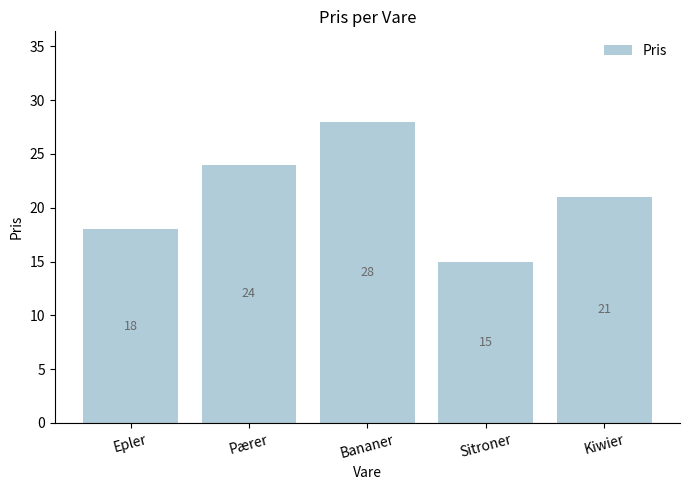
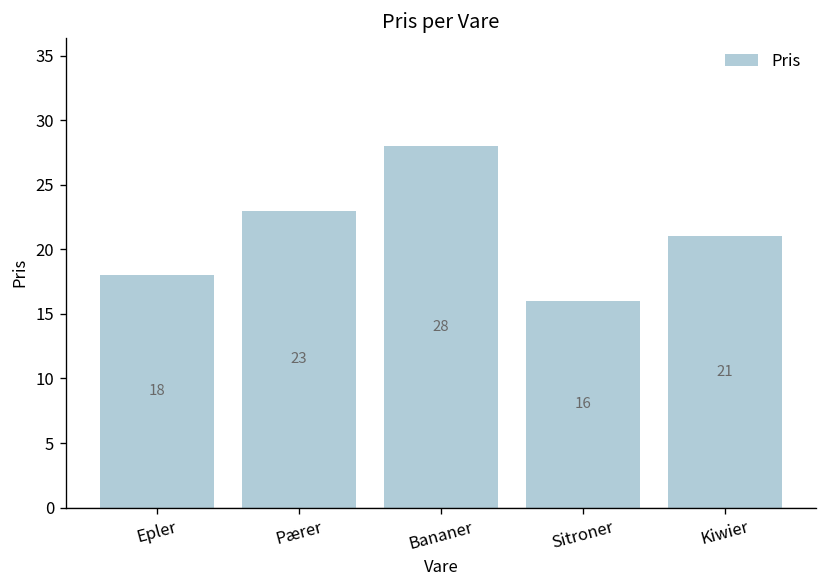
Pærer: 24 -> 23
Sitroner: 15 -> 16
